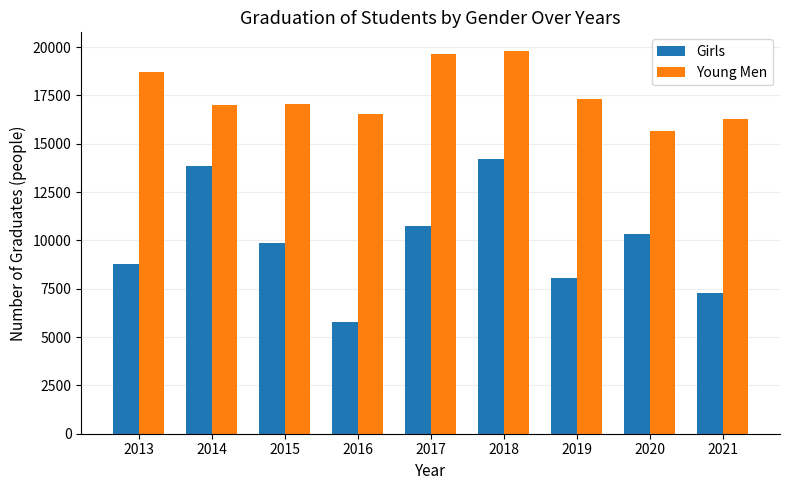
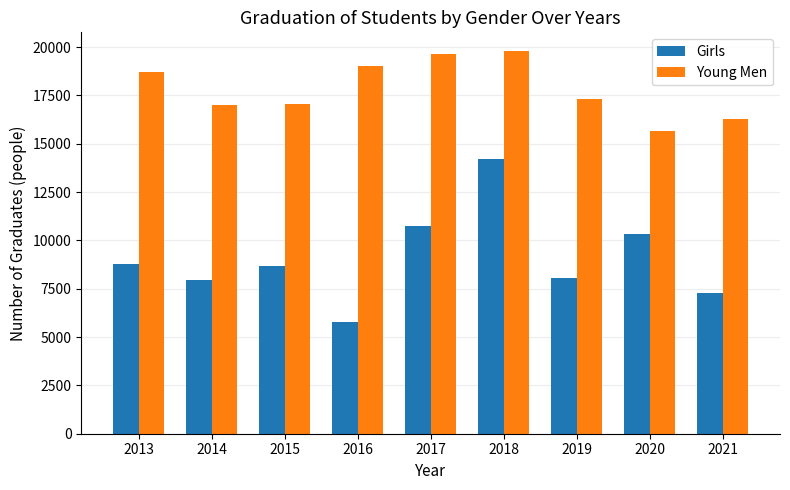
Girls, 2014: 13800 -> 8000
Girls, 2015: 9800 -> 8700
Young Men, 2016: 16500 -> 19000
